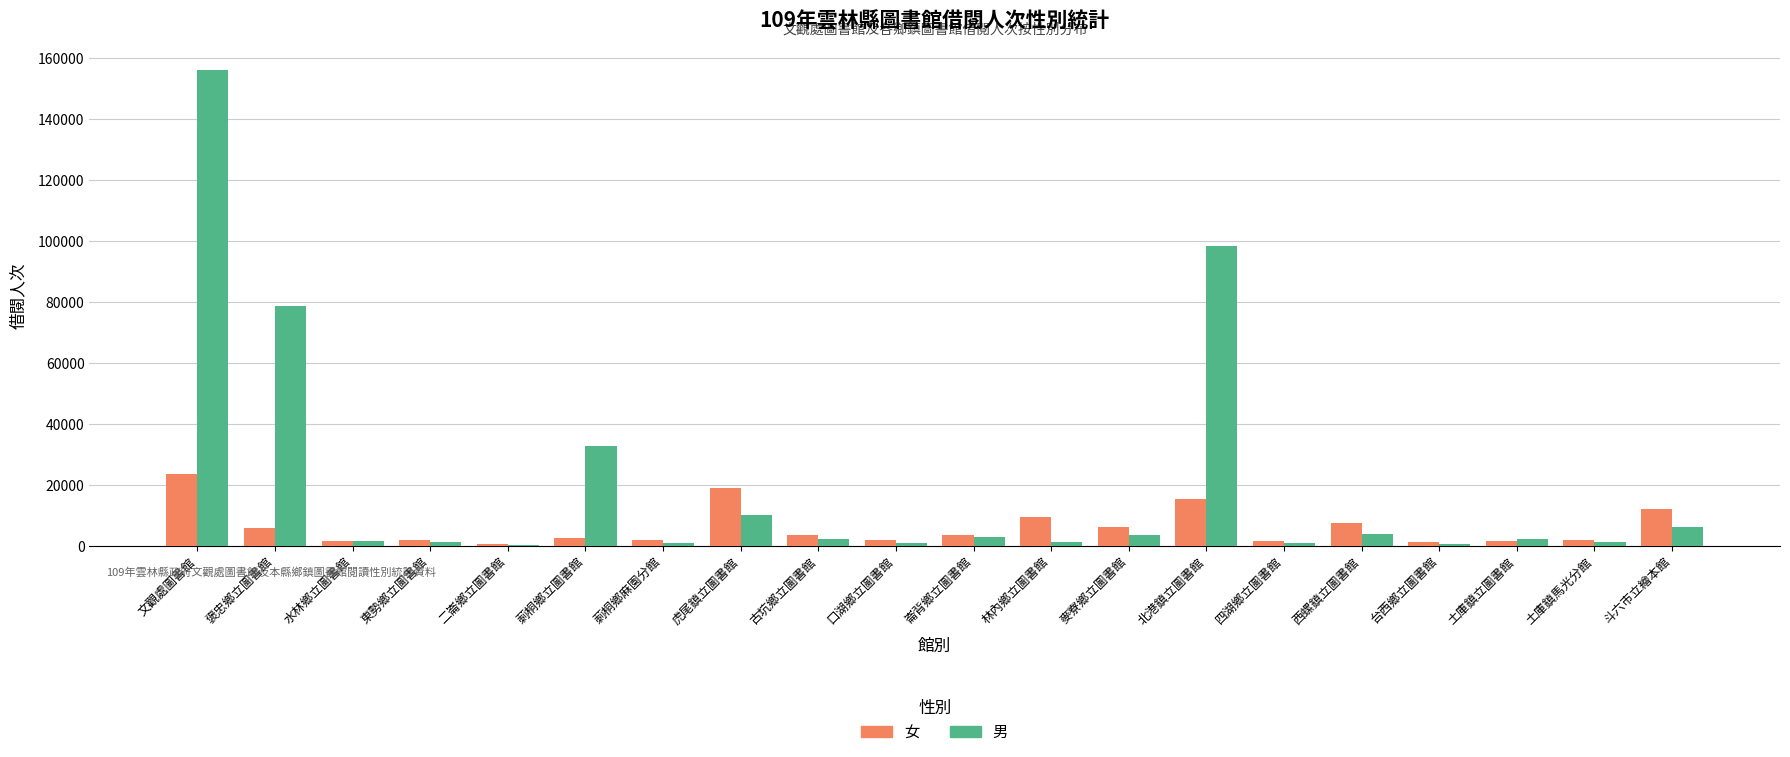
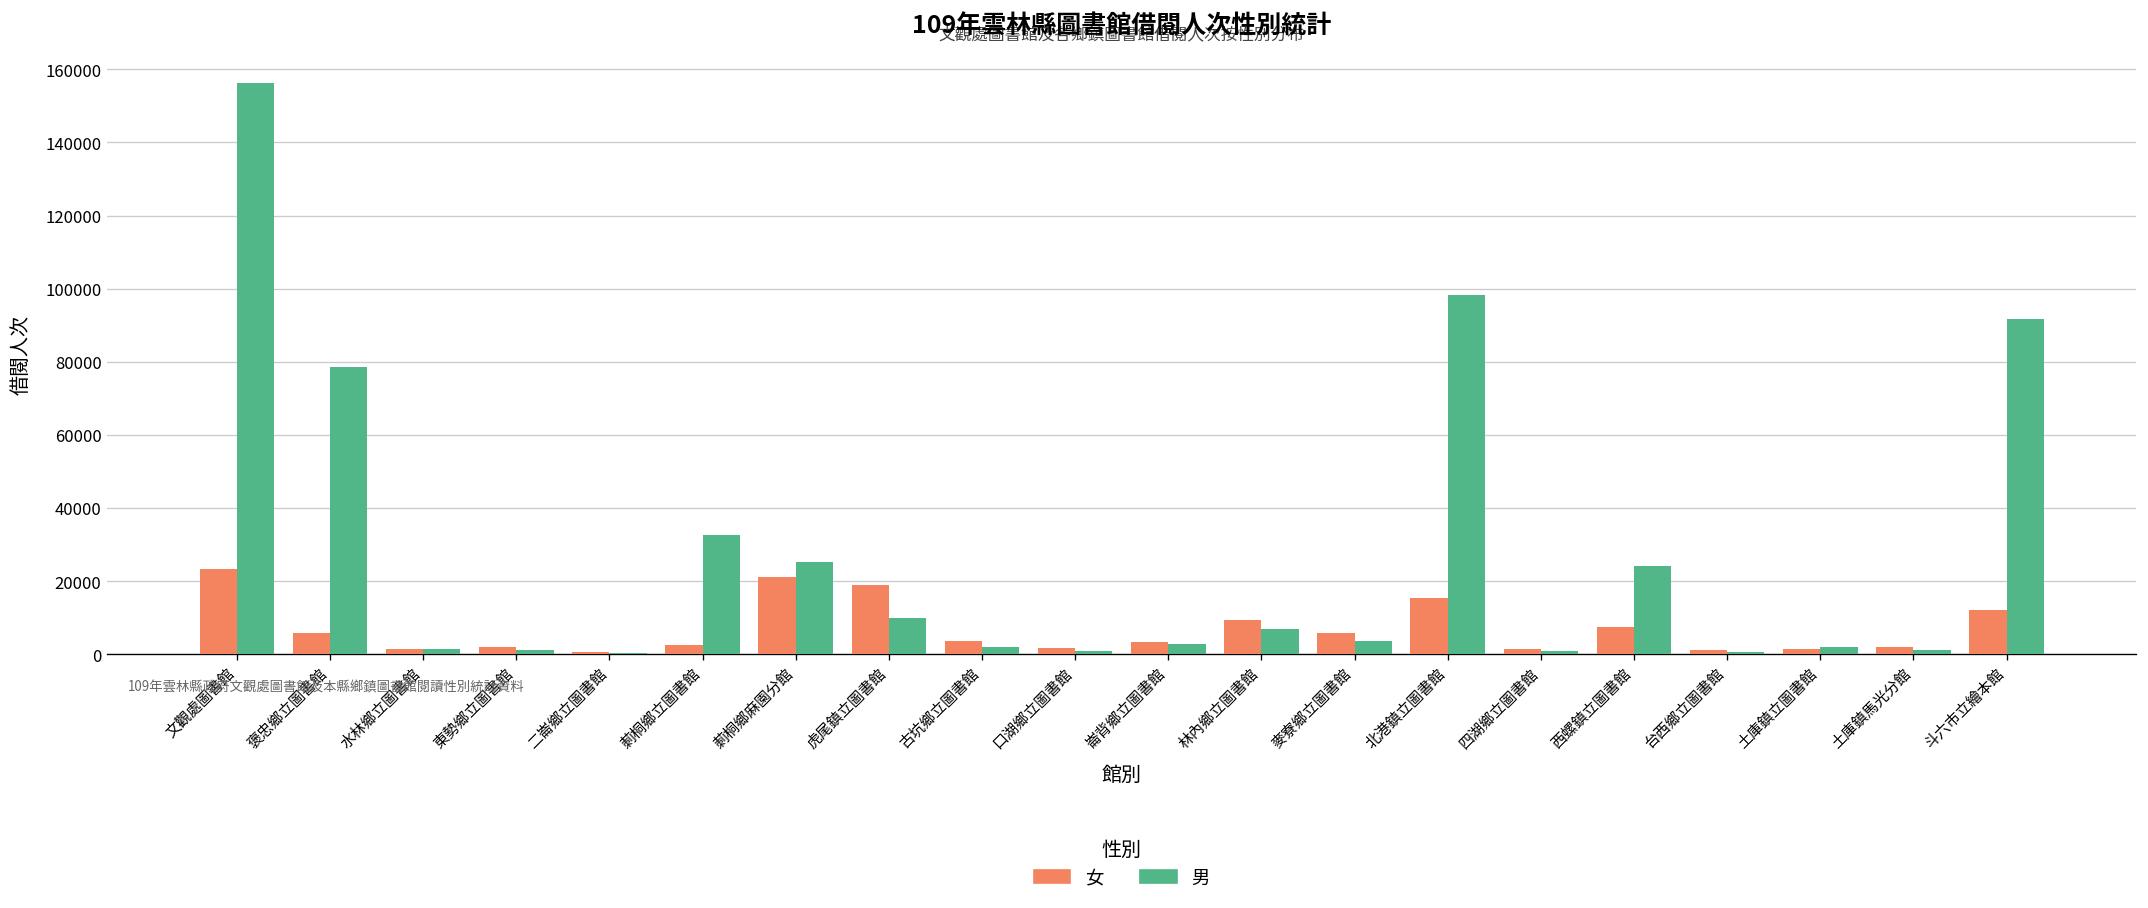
女, 莿桐鄉麻園分館: 2000 -> 21000
男, 莿桐鄉麻園分館: 1000 -> 25000
男, 林內鄉立圖書館: 1000 -> 7000
男, 西螺鎮立圖書館: 4000 -> 24000
男, 斗六市立繪本館: 6000 -> 92000
